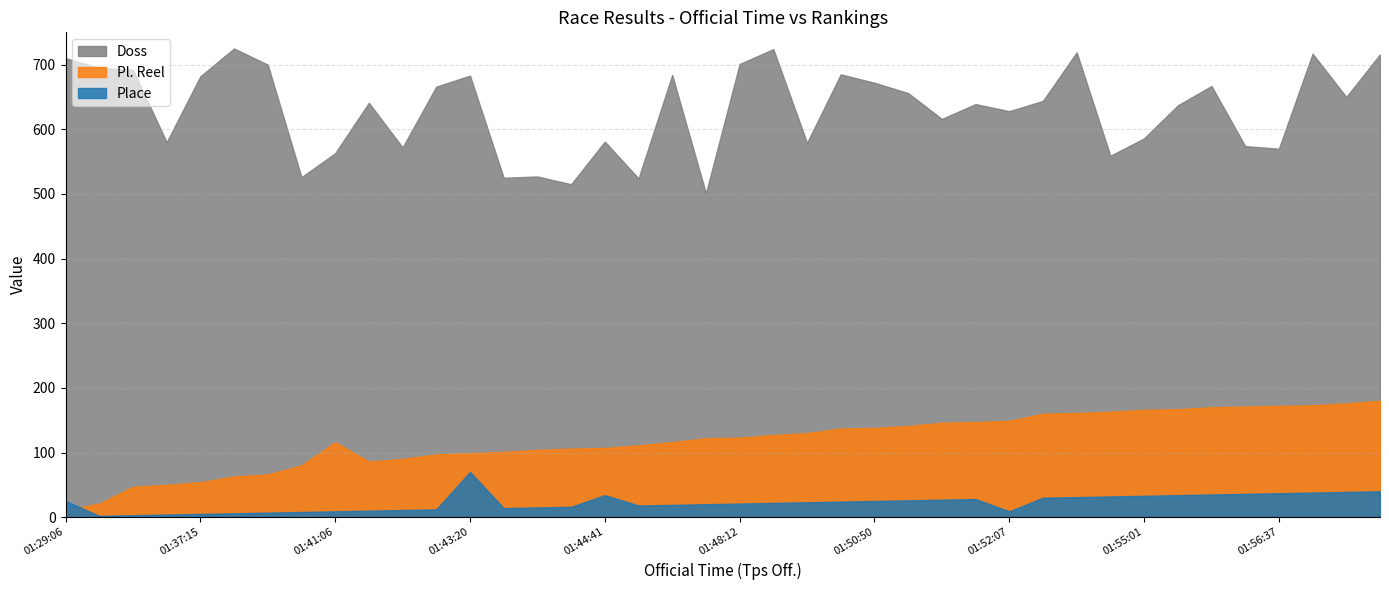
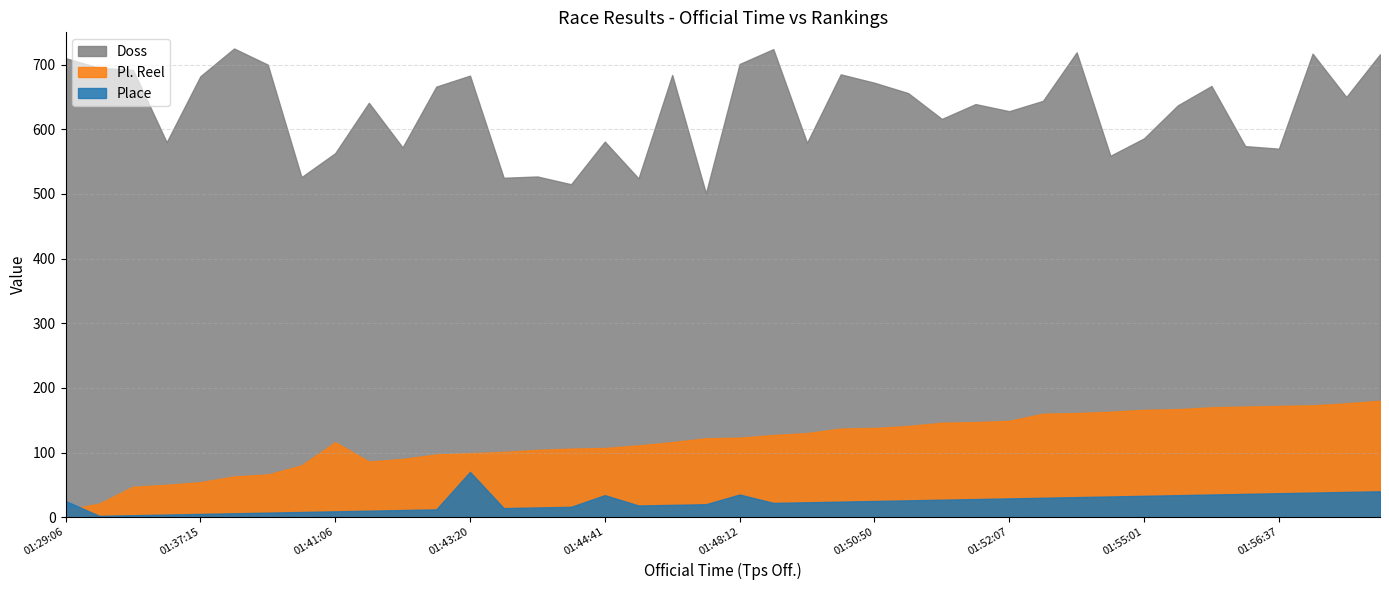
Place, 01:48:12: 20 -> 40
Place, 01:52:07: 10 -> 30
